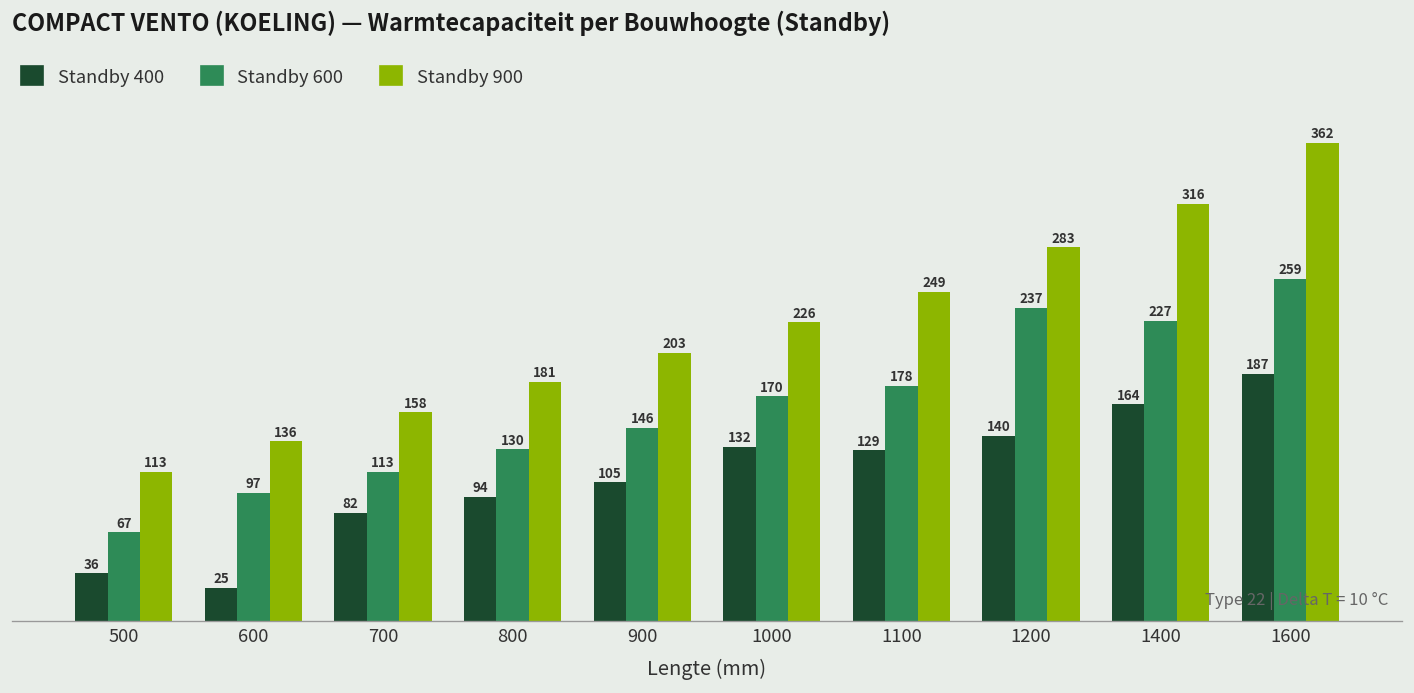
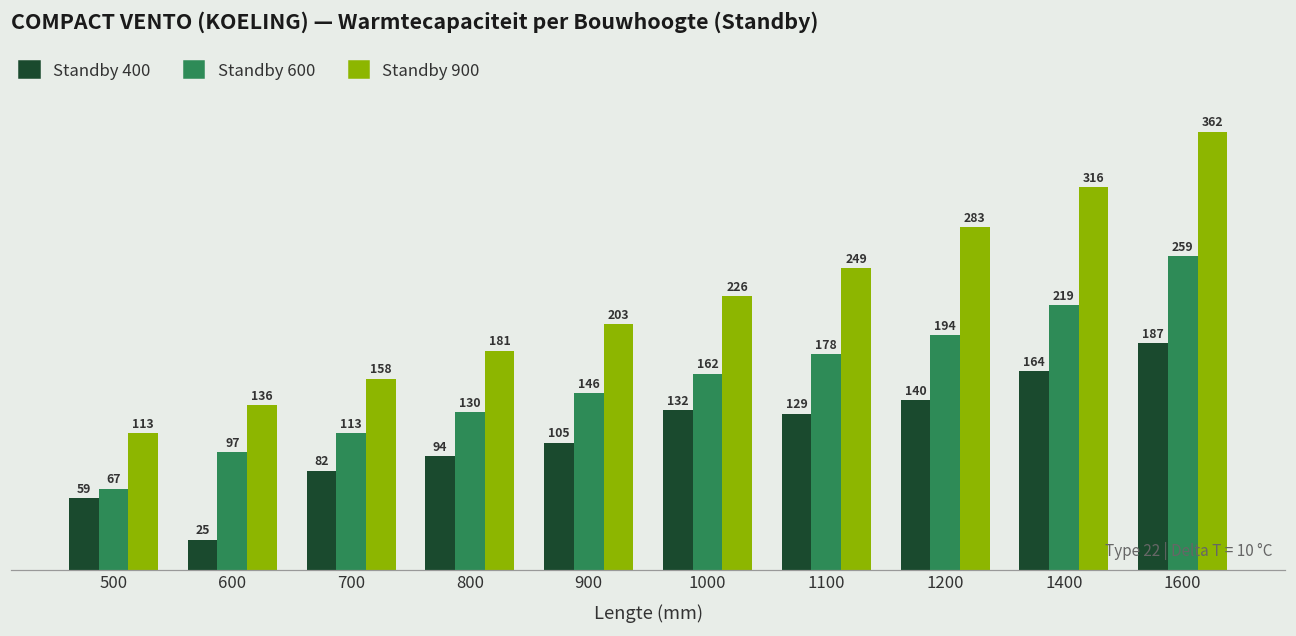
Standby 400, 500: 36 -> 59
Standby 600, 1000: 170 -> 162
Standby 600, 1200: 237 -> 194
Standby 600, 1400: 227 -> 219
